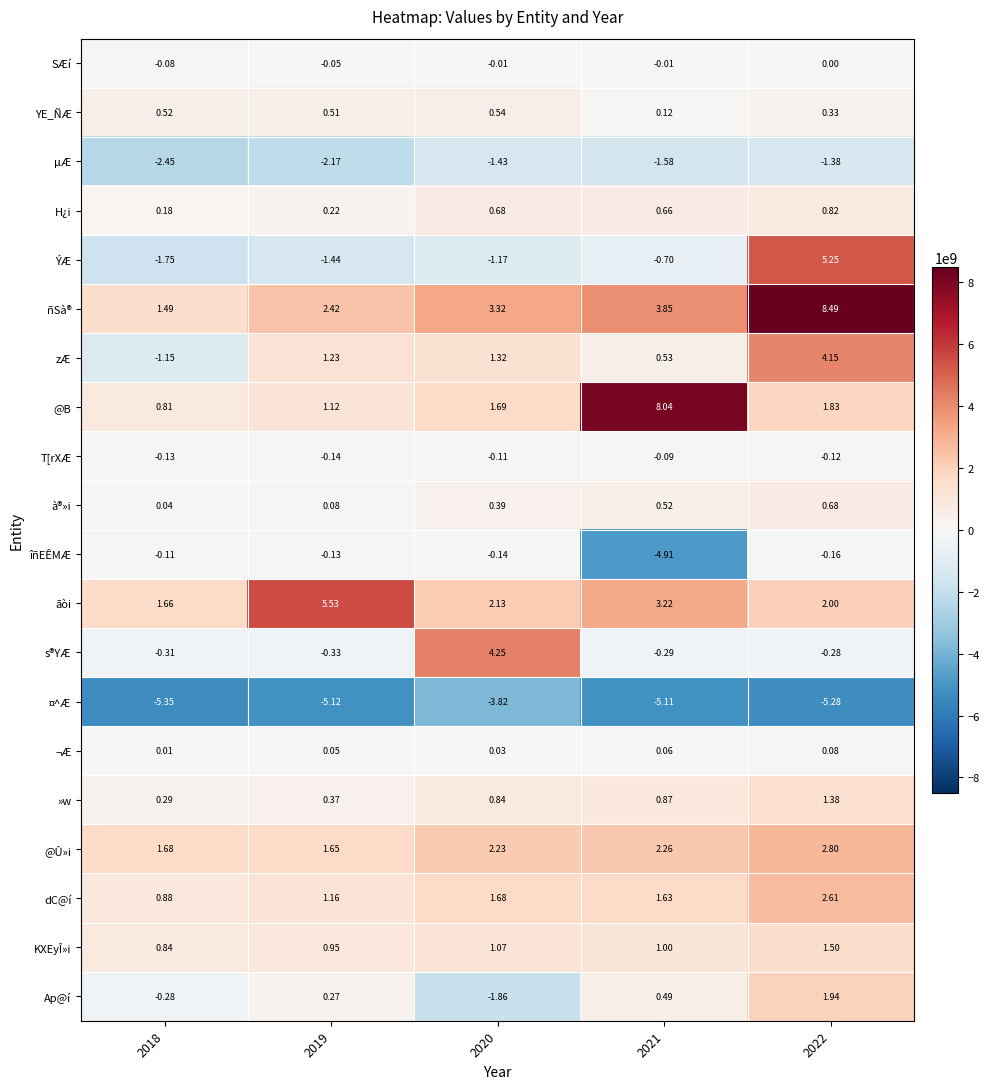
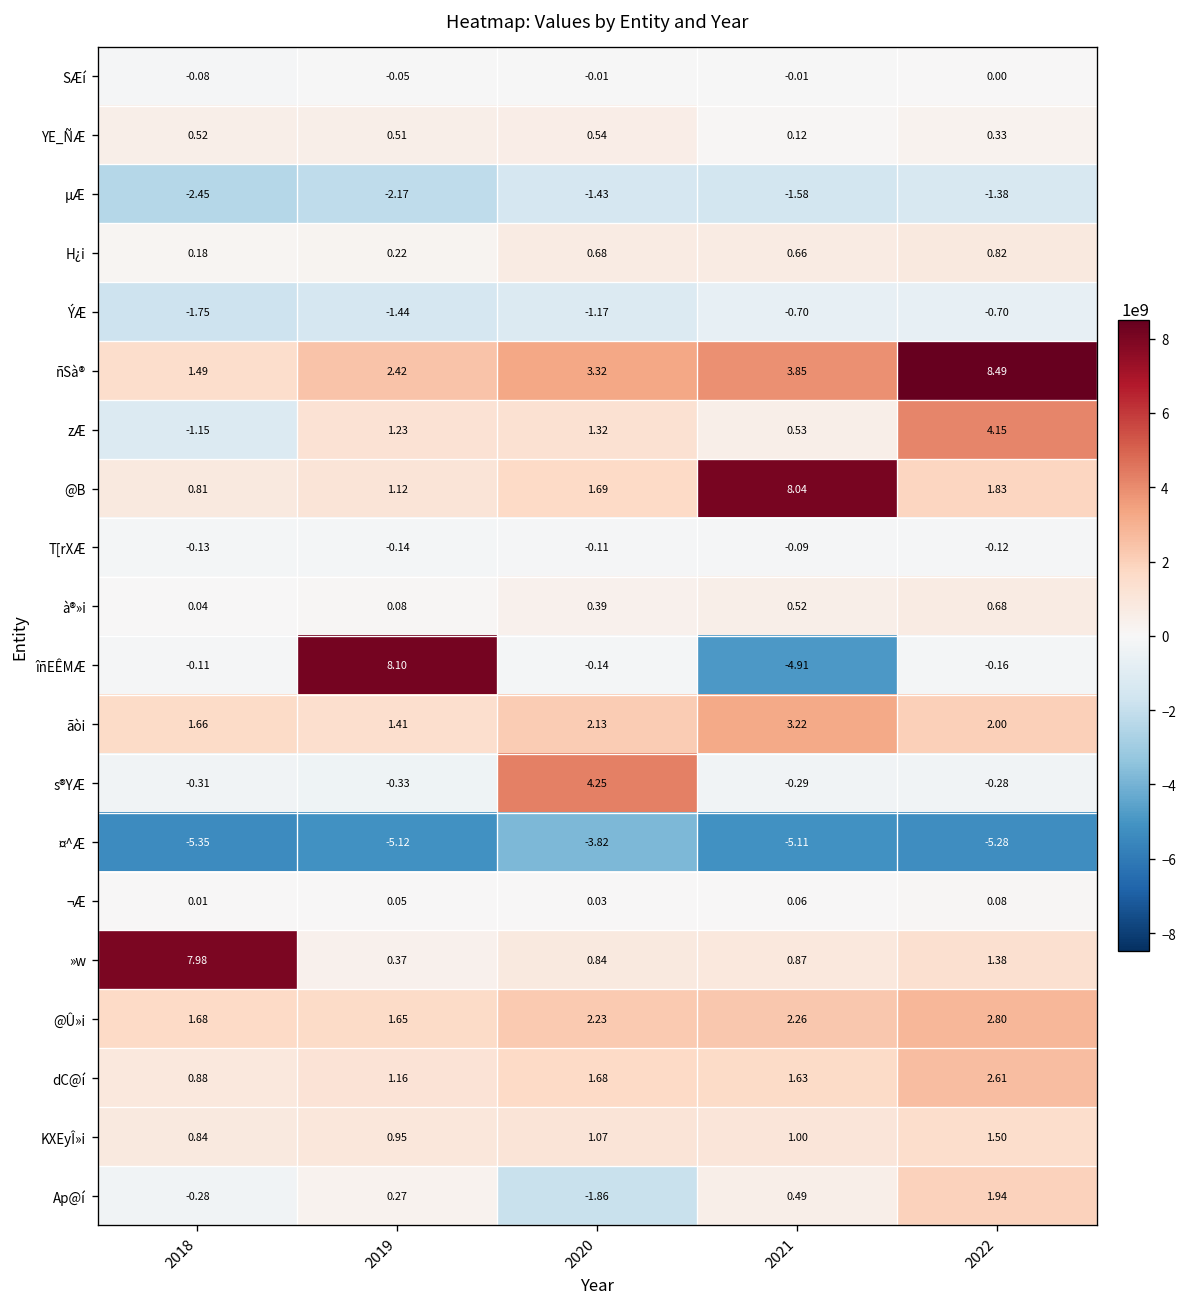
ÝÆ, 2022: 5.25 -> -0.70
îñEÊMÆ, 2019: -0.13 -> 8.10
ãòi, 2019: 5.53 -> 1.41
»w, 2018: 0.29 -> 7.98
